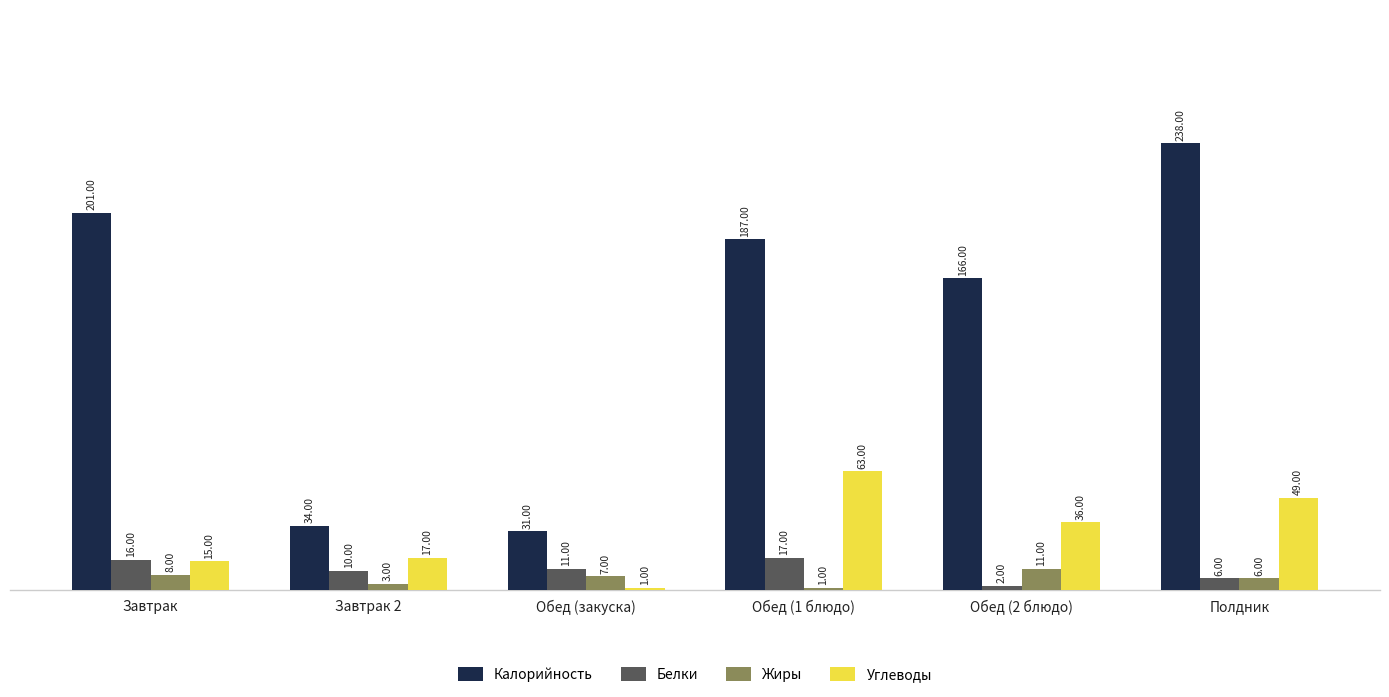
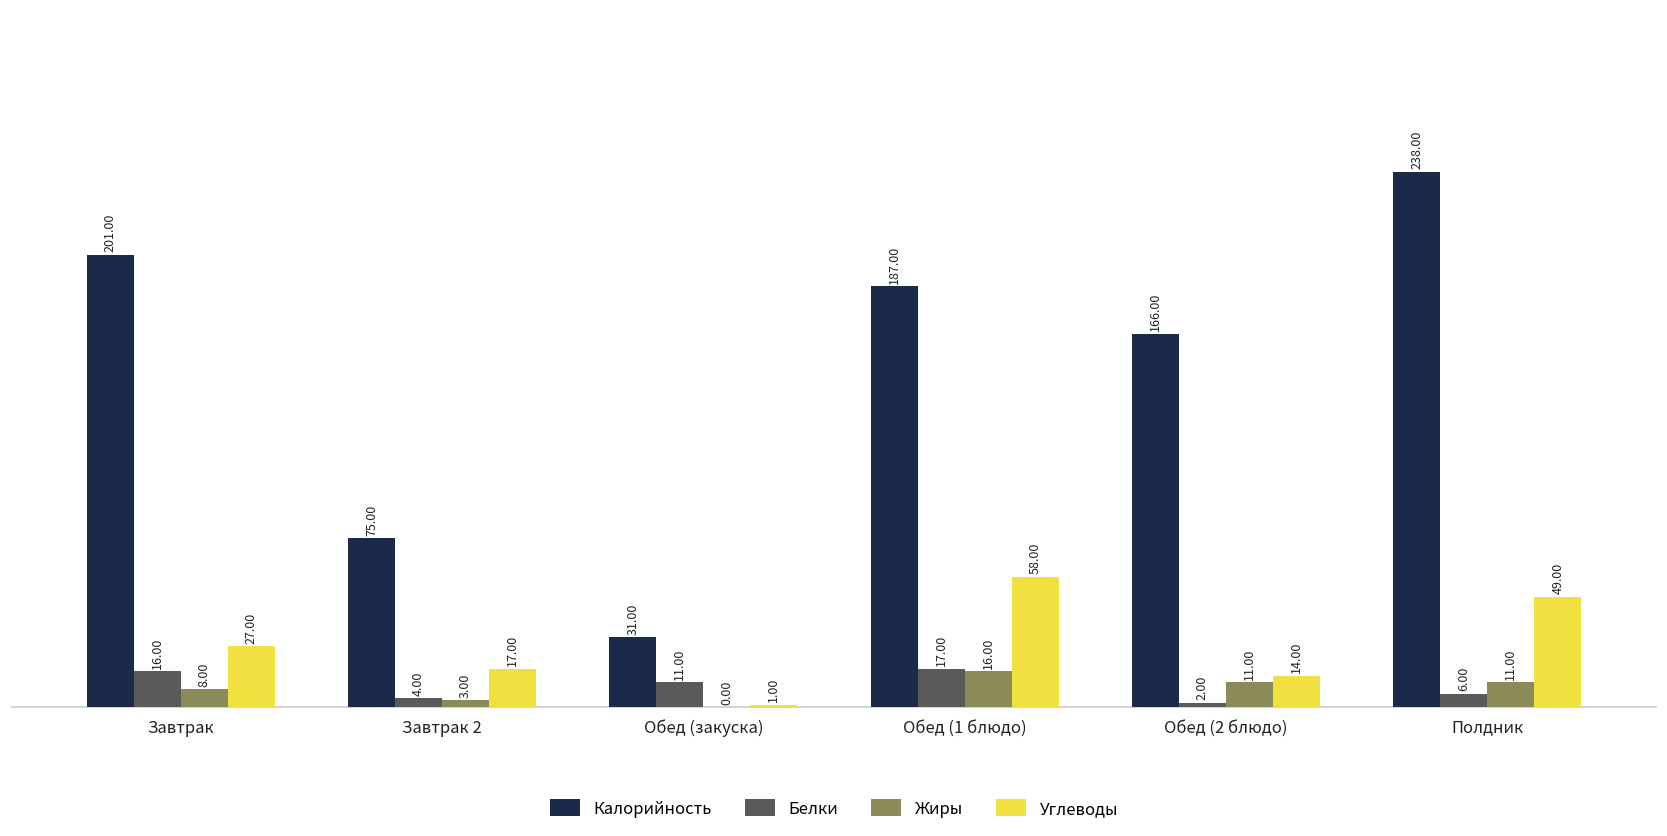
Углеводы, Завтрак: 15.00 -> 27.00
Калорийность, Завтрак 2: 34.00 -> 75.00
Белки, Завтрак 2: 10.00 -> 4.00
Жиры, Обед (закуска): 7.00 -> 0.00
Жиры, Обед (1 блюдо): 1.00 -> 16.00
Углеводы, Обед (1 блюдо): 63.00 -> 58.00
Углеводы, Обед (2 блюдо): 36.00 -> 14.00
Жиры, Полдник: 6.00 -> 11.00
